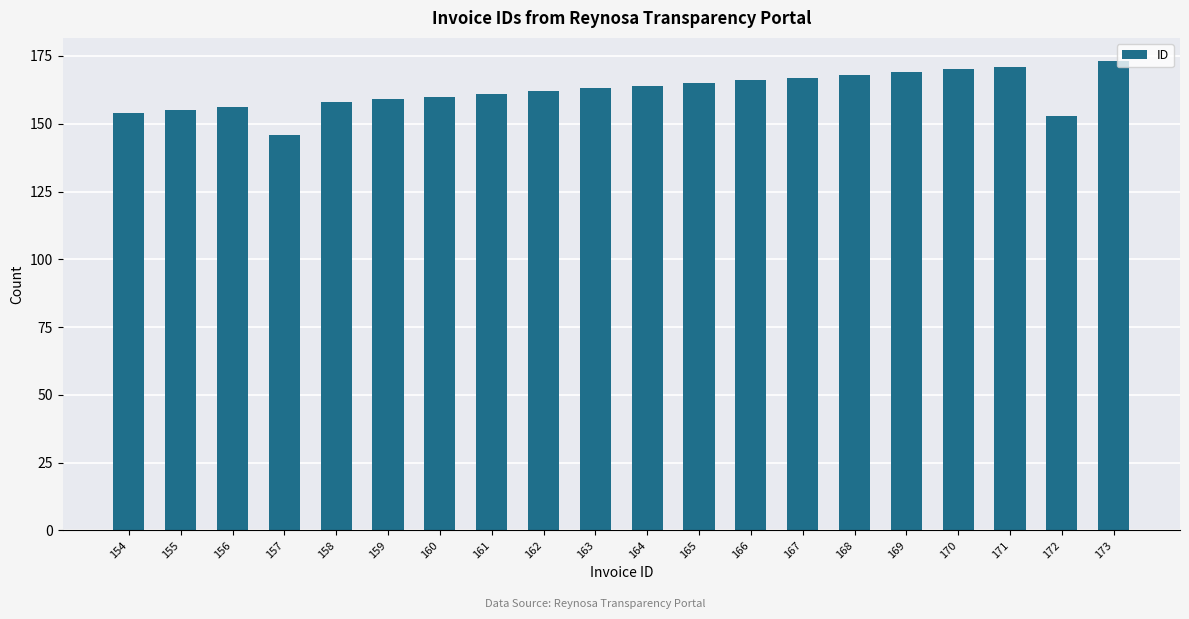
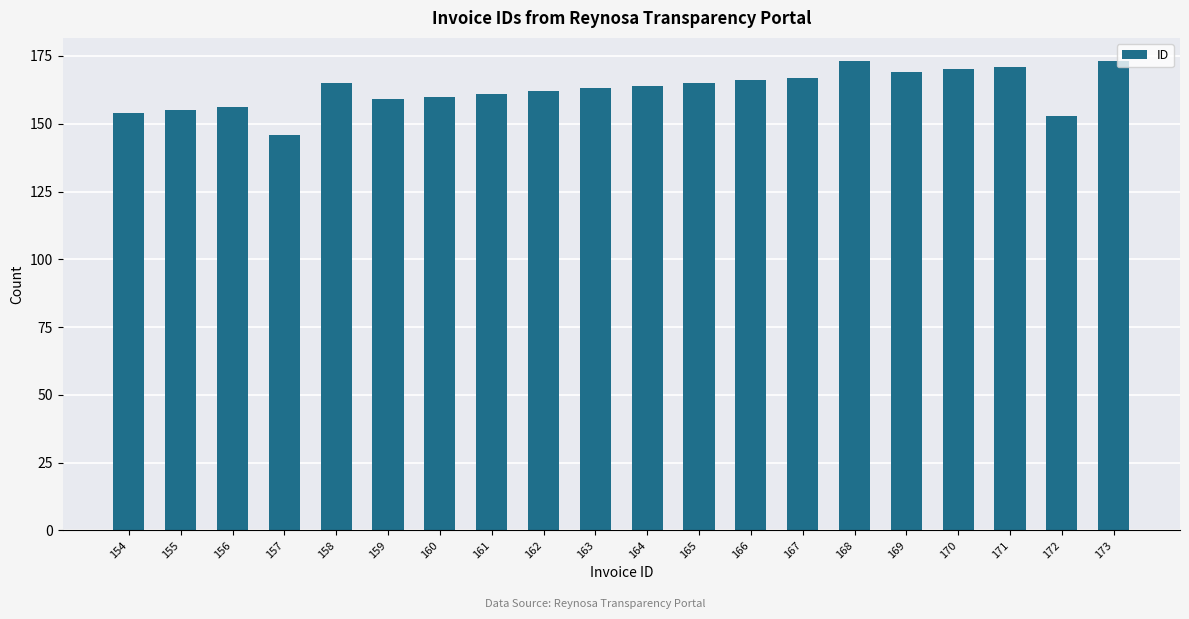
158: 158 -> 165
168: 168 -> 173
